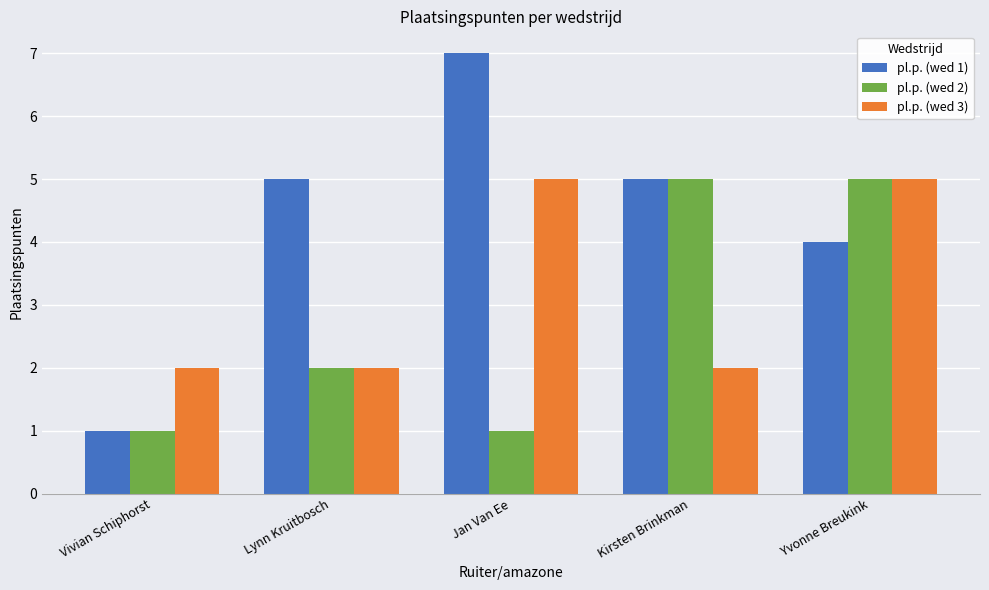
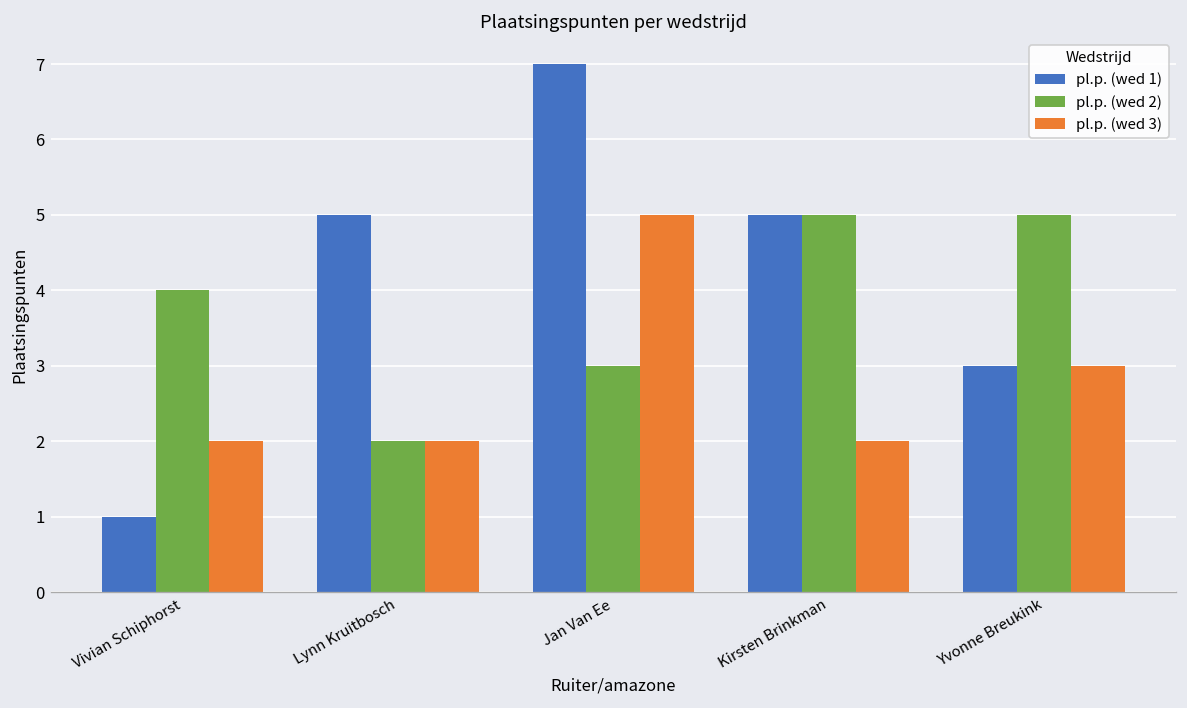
pl.p. (wed 2), Vivian Schiphorst: 1 -> 4
pl.p. (wed 2), Jan Van Ee: 1 -> 3
pl.p. (wed 1), Yvonne Breukink: 4 -> 3
pl.p. (wed 3), Yvonne Breukink: 5 -> 3
